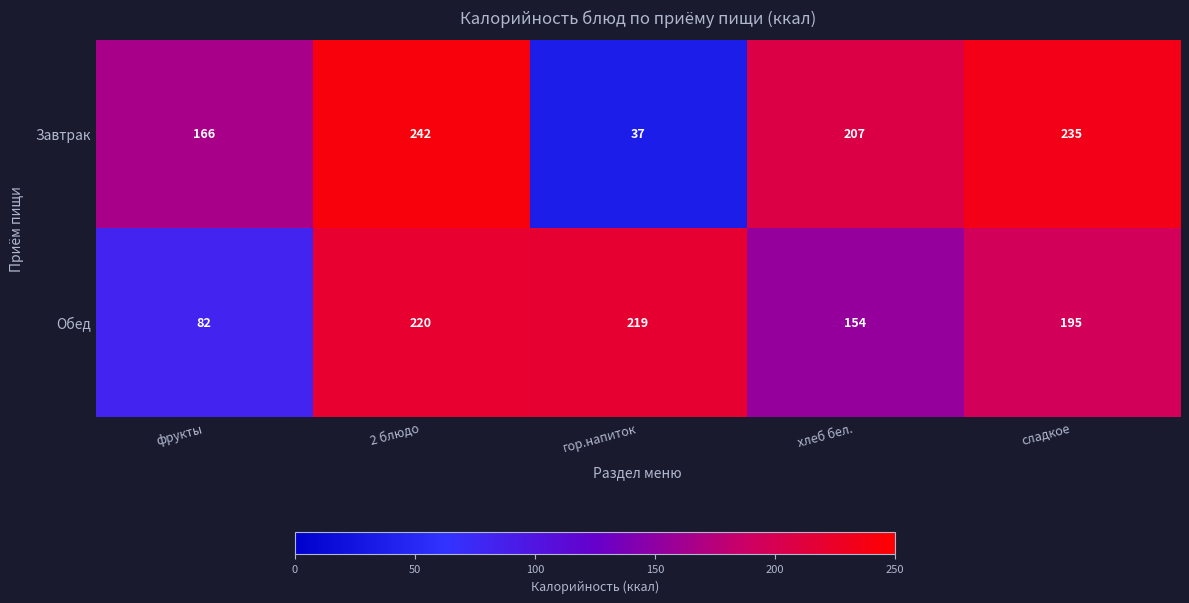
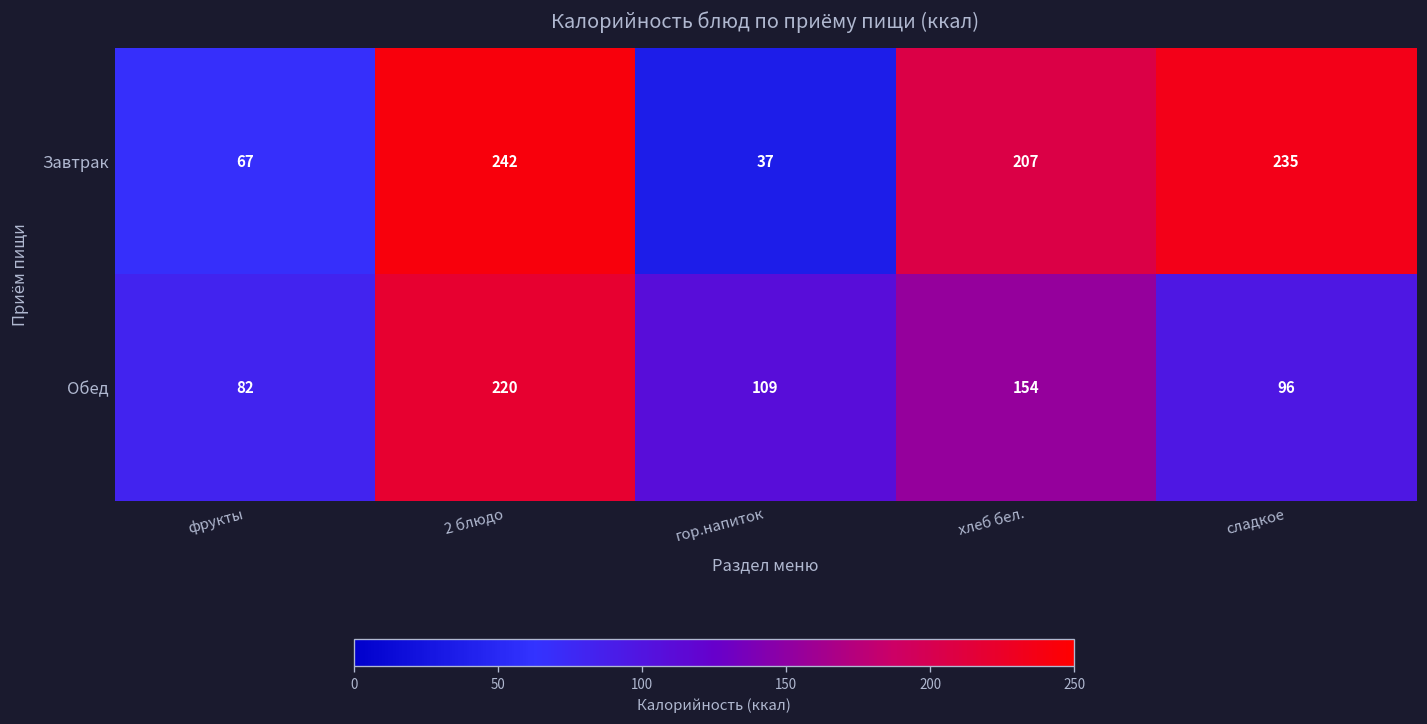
Завтрак, фрукты: 166 -> 67
Обед, гор.напиток: 219 -> 109
Обед, сладкое: 195 -> 96
